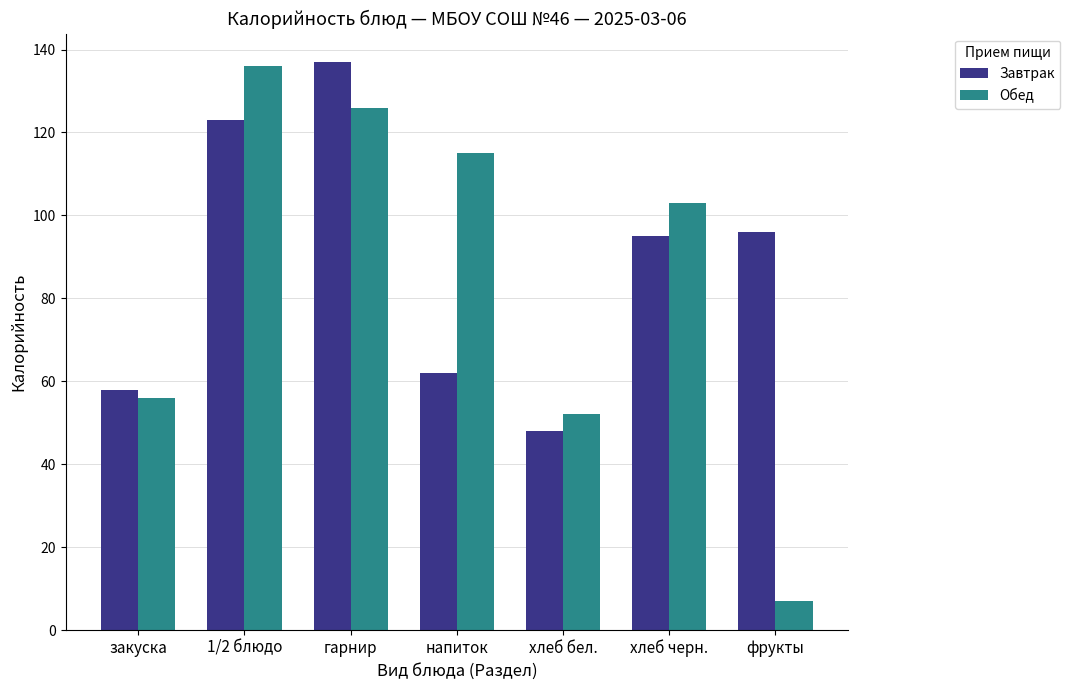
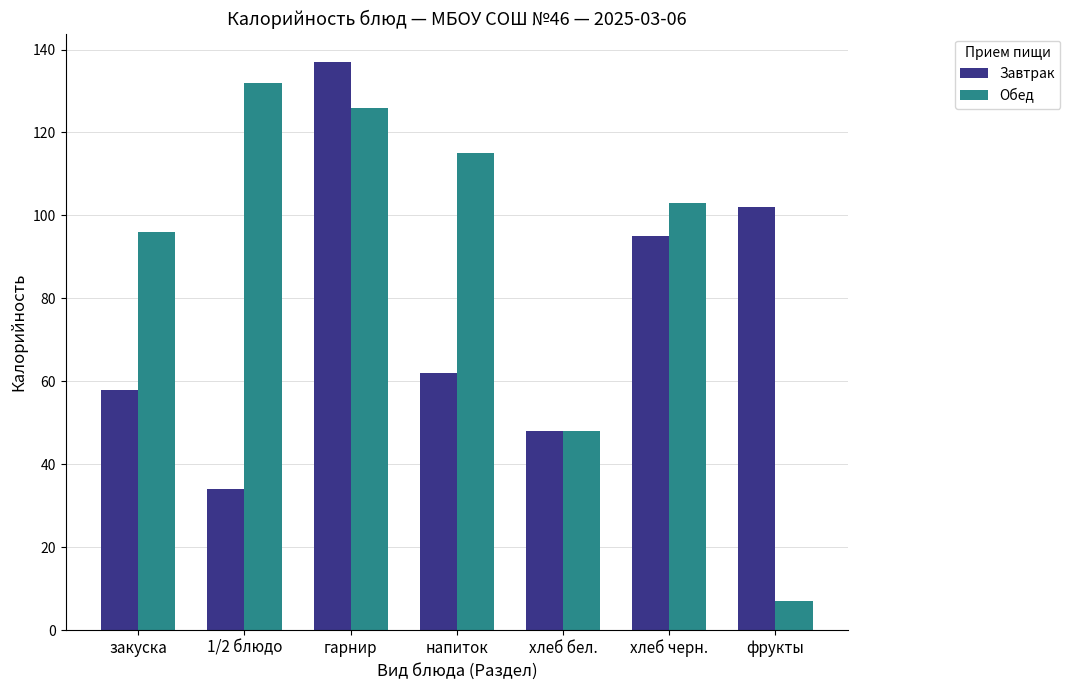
Обед, закуска: 56 -> 96
Завтрак, 1/2 блюдо: 123 -> 34
Обед, 1/2 блюдо: 136 -> 132
Обед, хлеб бел.: 52 -> 48
Завтрак, фрукты: 96 -> 102
